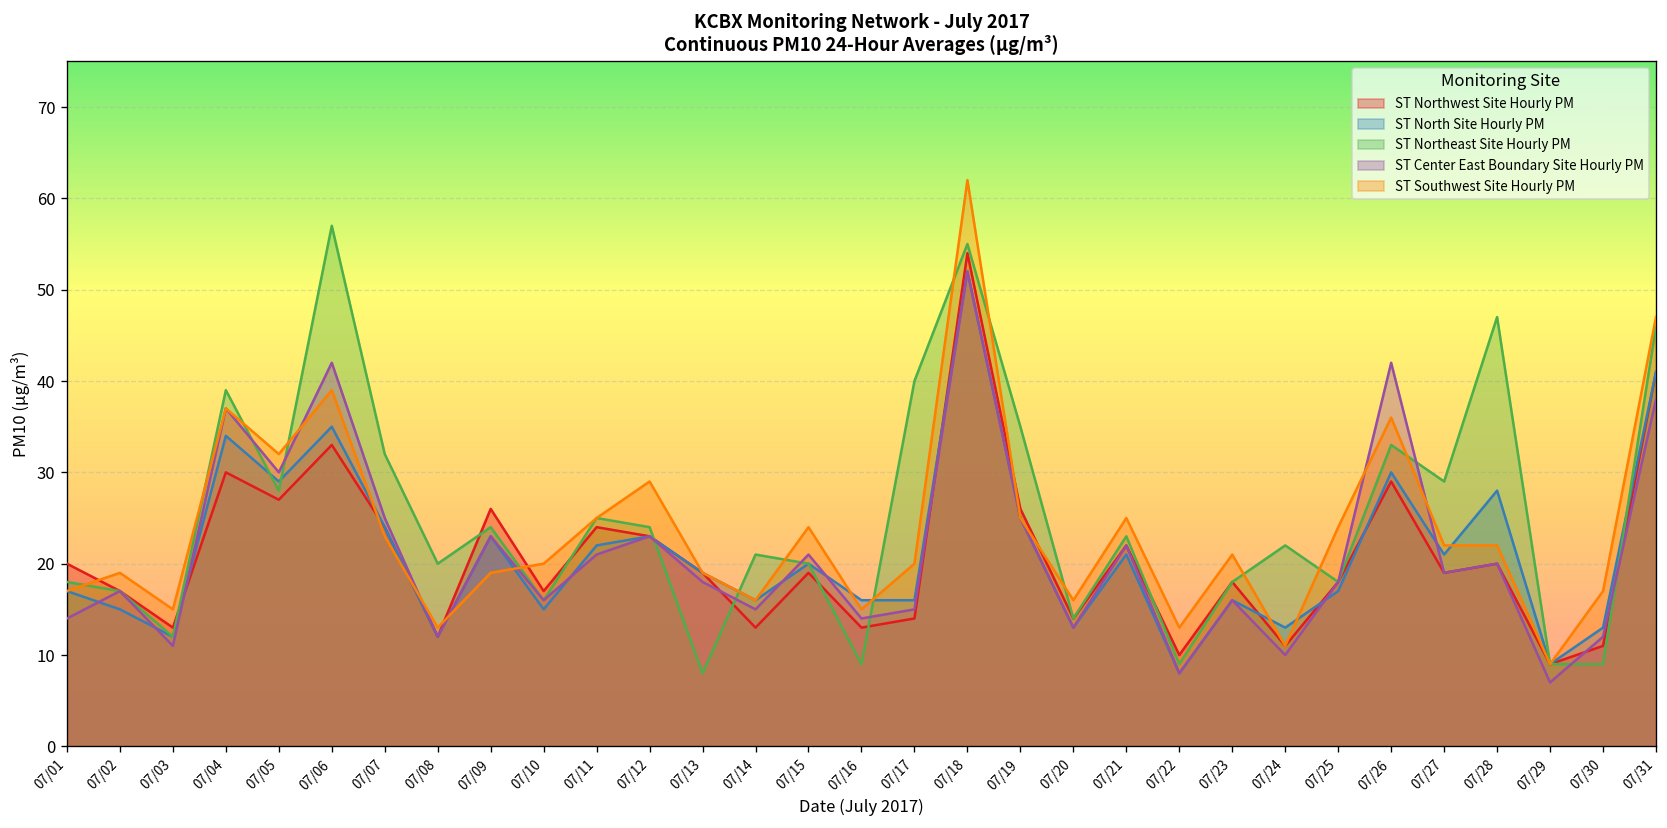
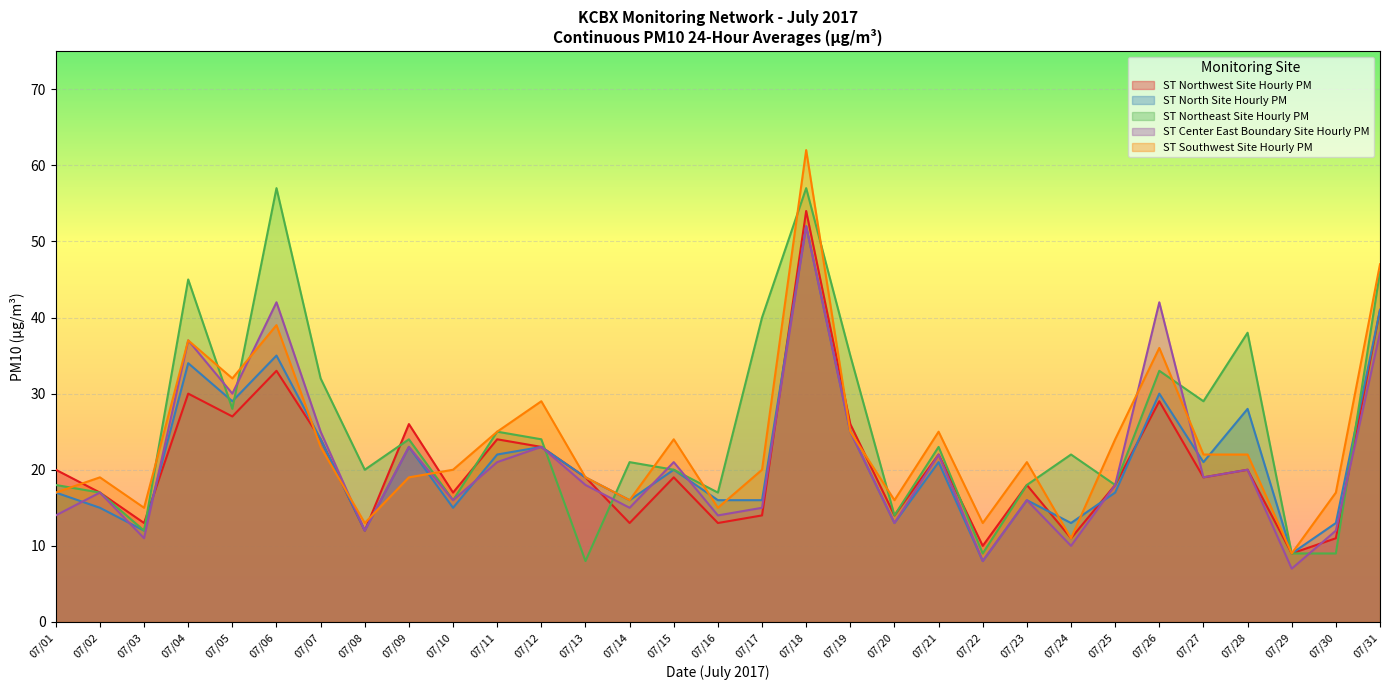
ST Northeast Site Hourly PM, 07/04: 39 -> 45
ST Northeast Site Hourly PM, 07/16: 9 -> 17
ST Northeast Site Hourly PM, 07/18: 55 -> 57
ST Northeast Site Hourly PM, 07/28: 47 -> 38
